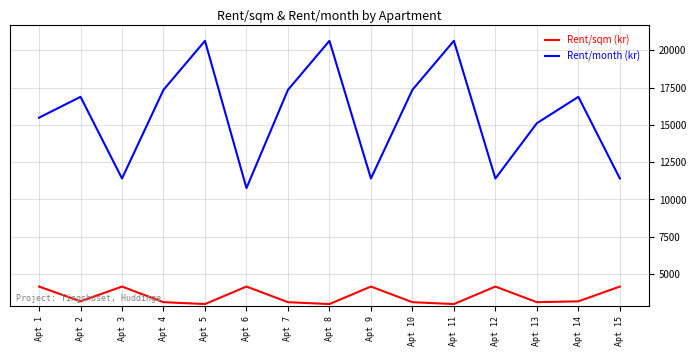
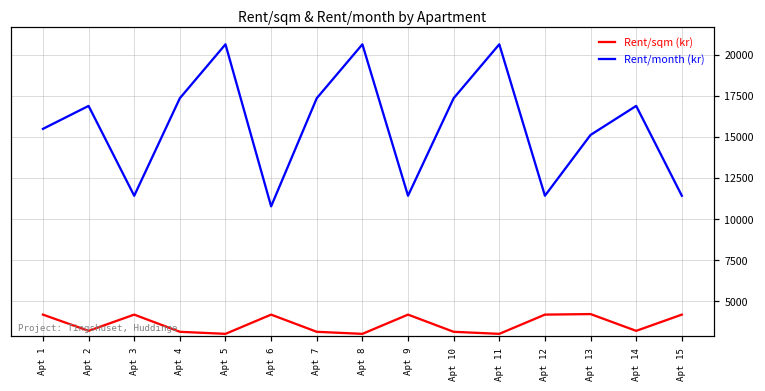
Rent/sqm (kr), Apt 13: 3100 -> 4200
